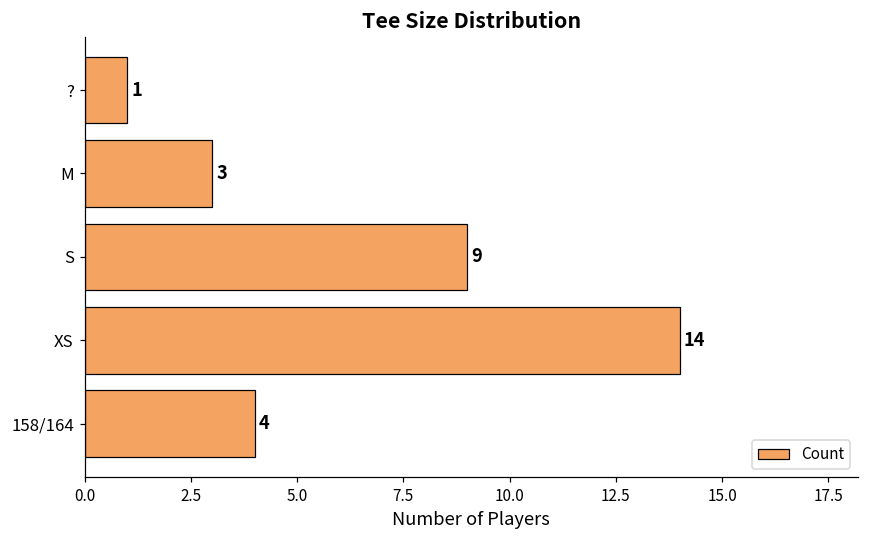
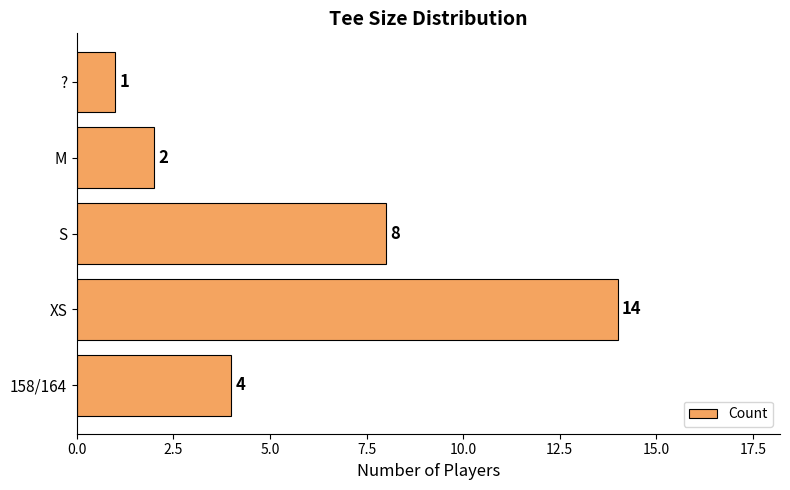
M: 3 -> 2
S: 9 -> 8
